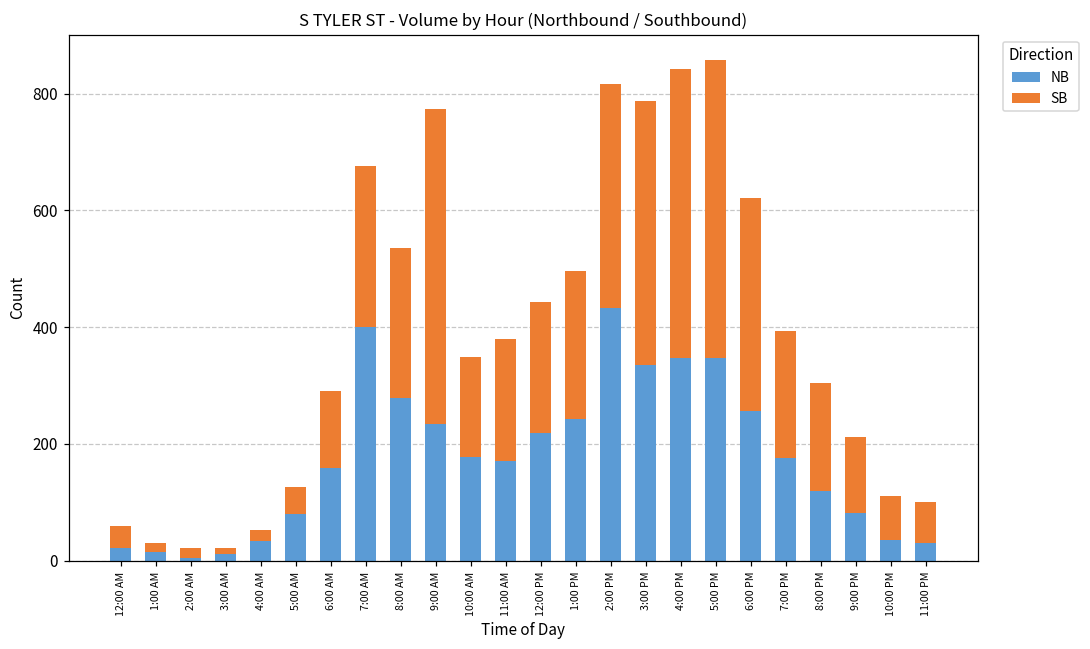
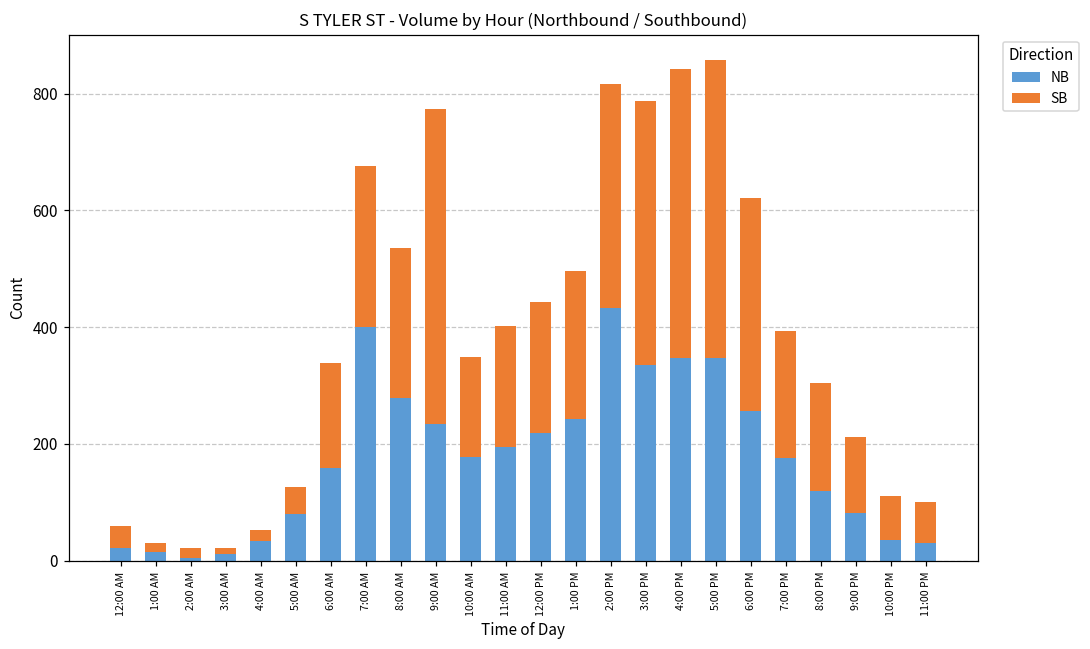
SB, 6:00 AM: 130 -> 180
NB, 11:00 AM: 170 -> 190
